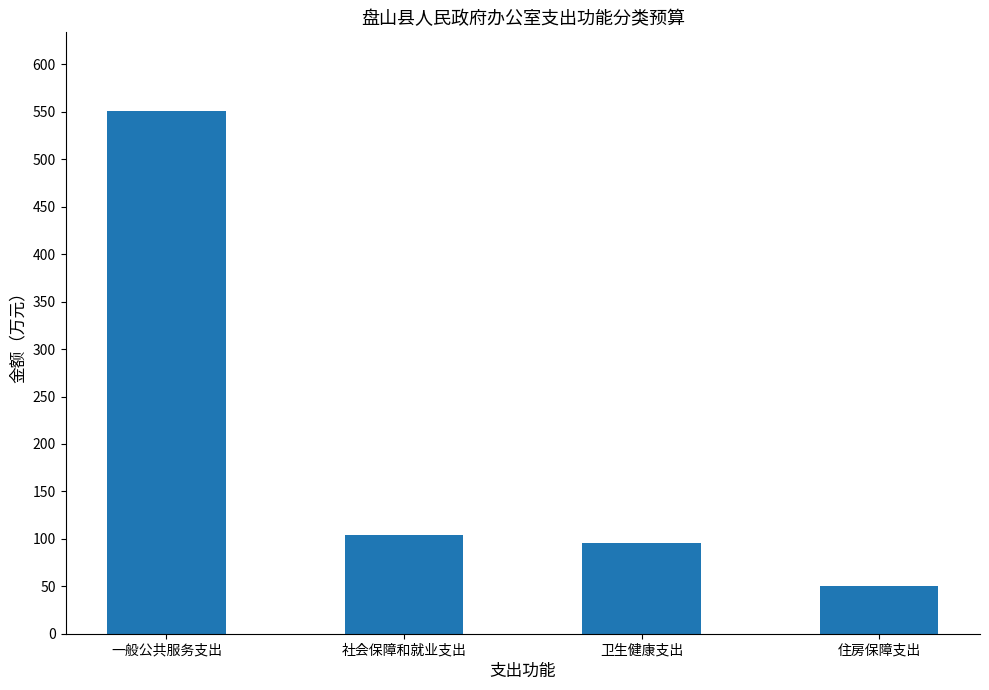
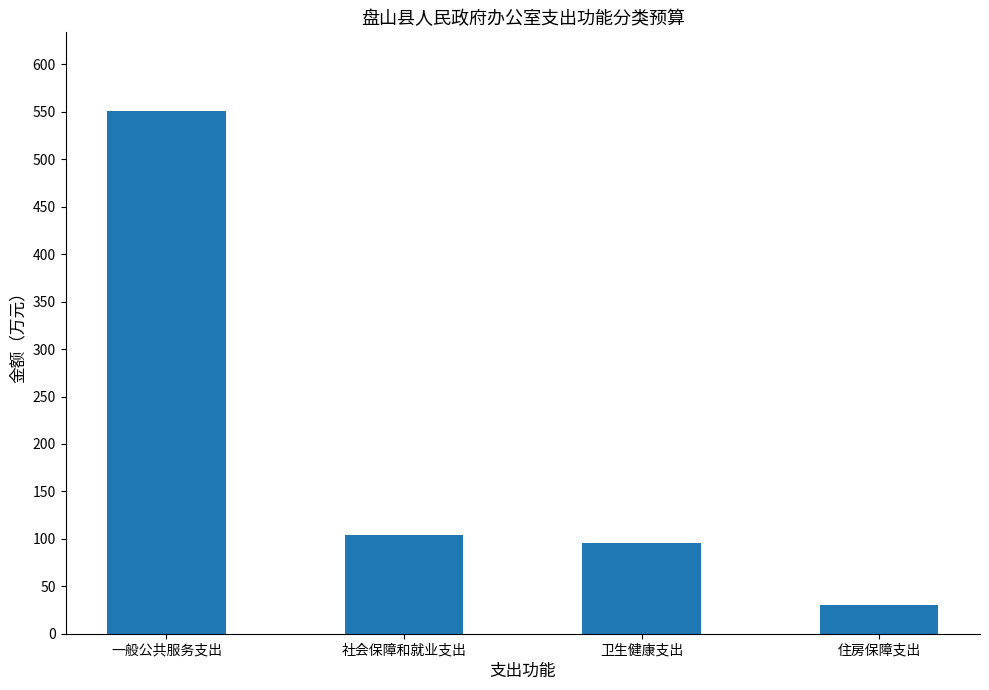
住房保障支出: 50 -> 30
